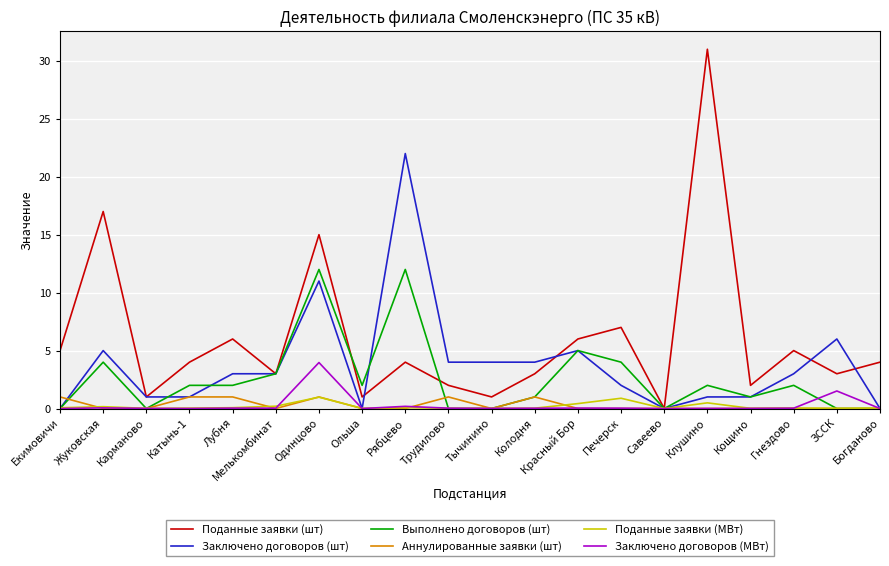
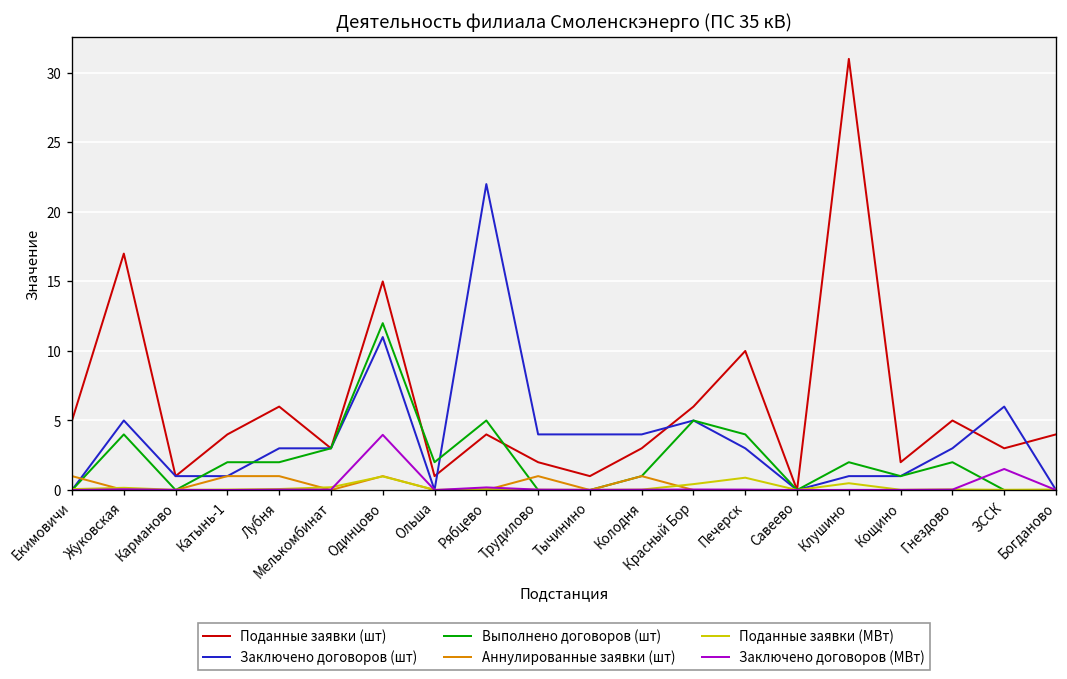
Выполнено договоров (шт), Рябцево: 12 -> 5
Поданные заявки (шт), Печерск: 7 -> 10
Заключено договоров (шт), Печерск: 2 -> 3
